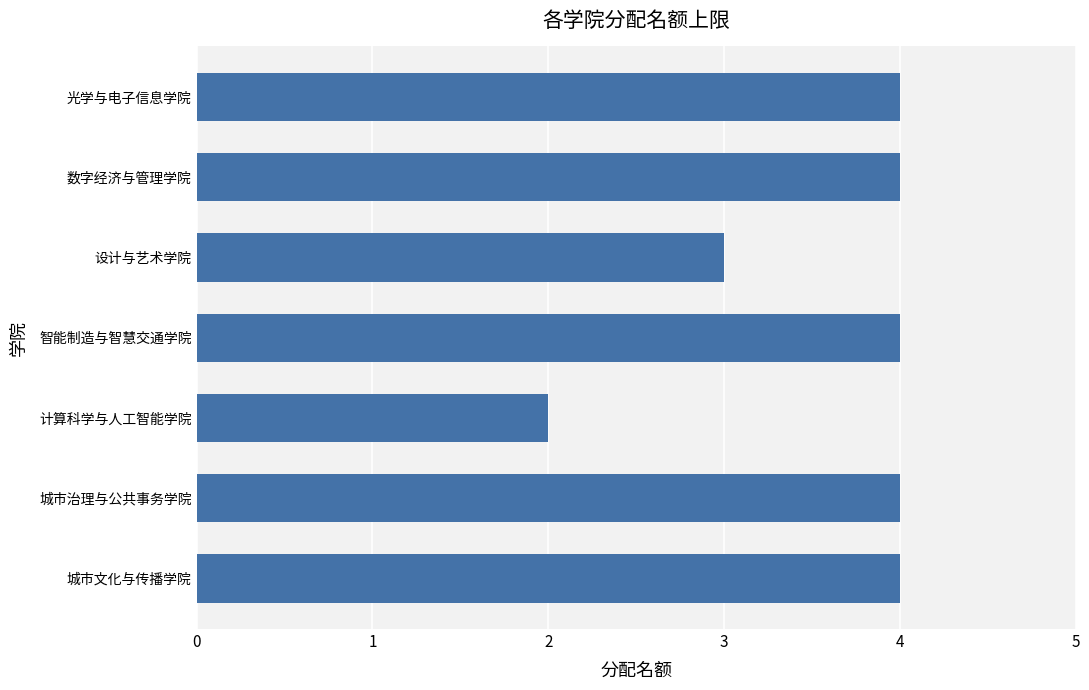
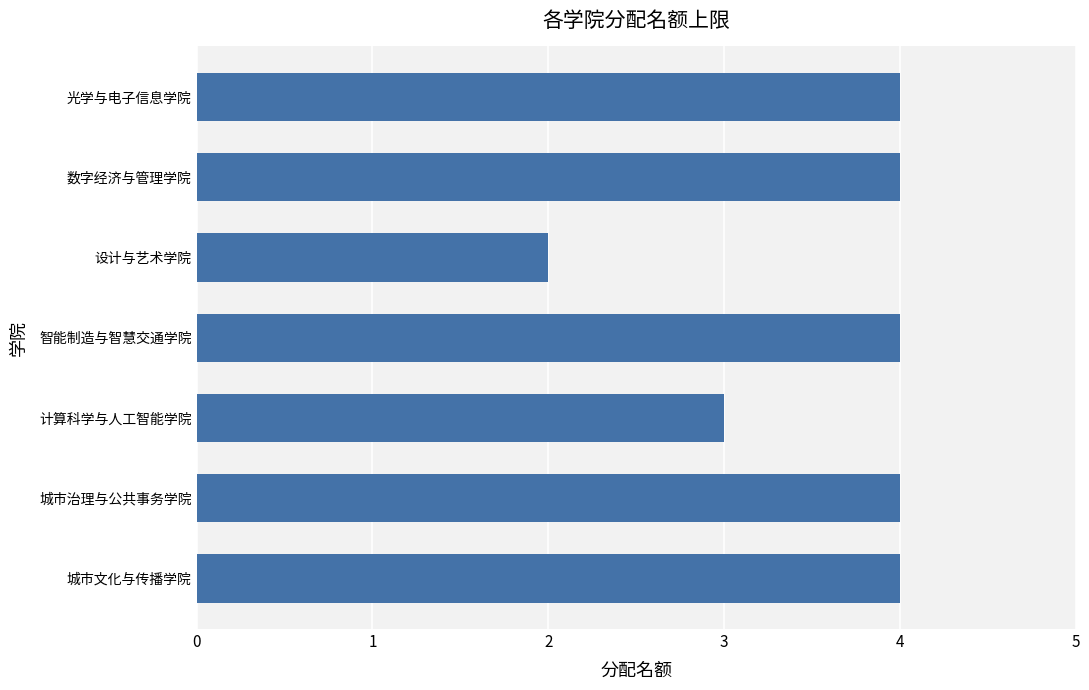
设计与艺术学院: 3 -> 2
计算科学与人工智能学院: 2 -> 3
